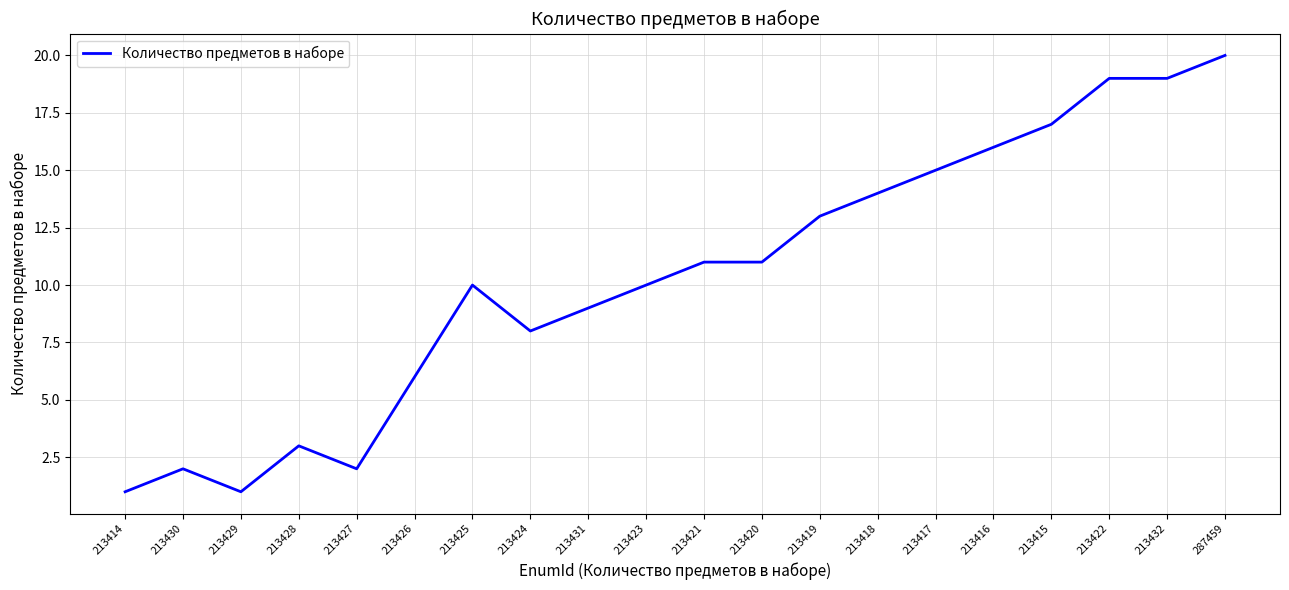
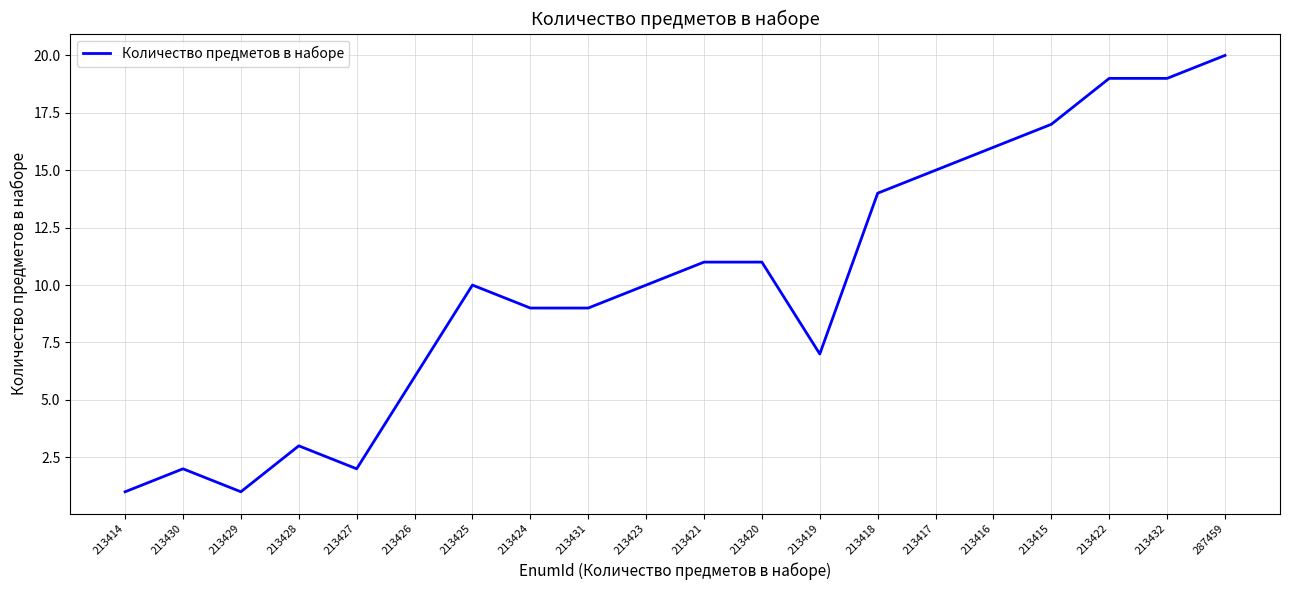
213424: 8 -> 9
213419: 13 -> 7
